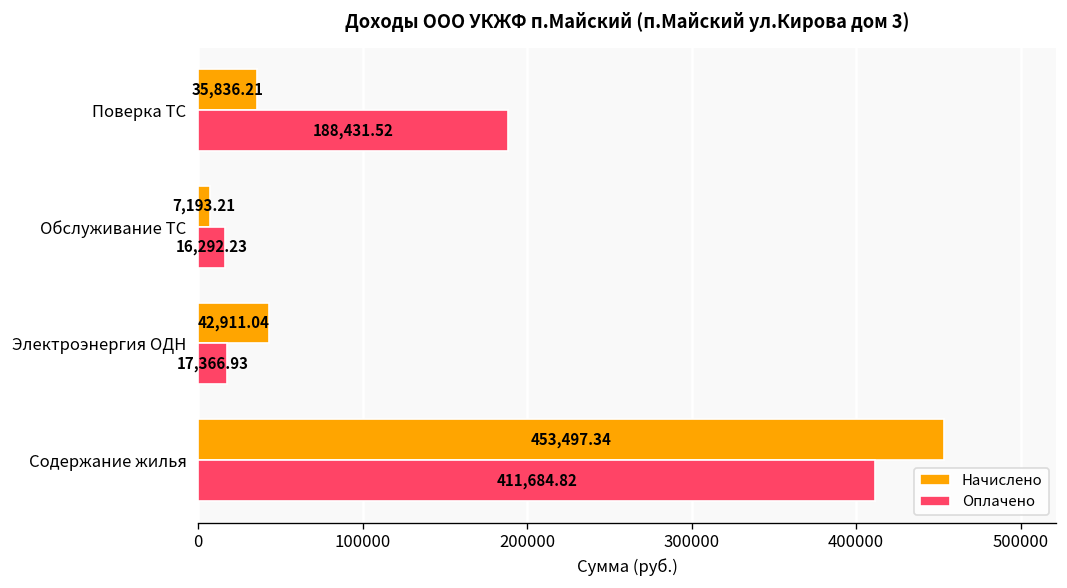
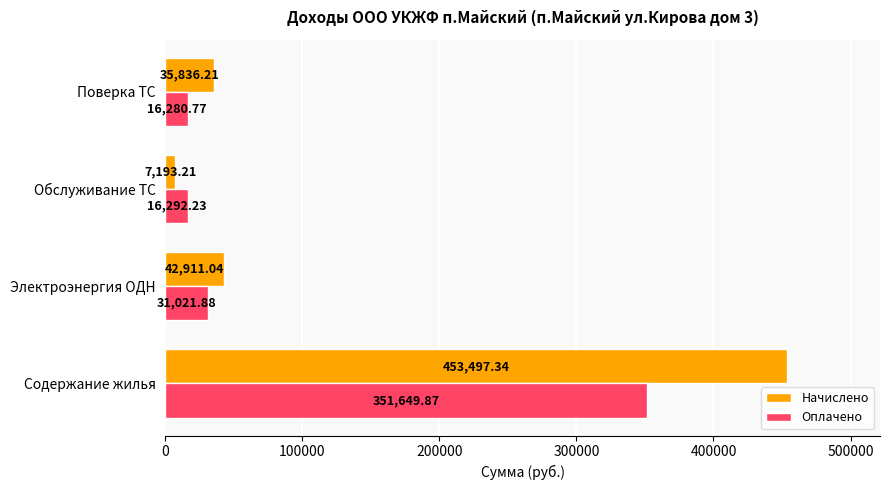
Оплачено, Поверка ТС: 188,431.52 -> 16,280.77
Оплачено, Электроэнергия ОДН: 17,366.93 -> 31,021.88
Оплачено, Содержание жилья: 411,684.82 -> 351,649.87
